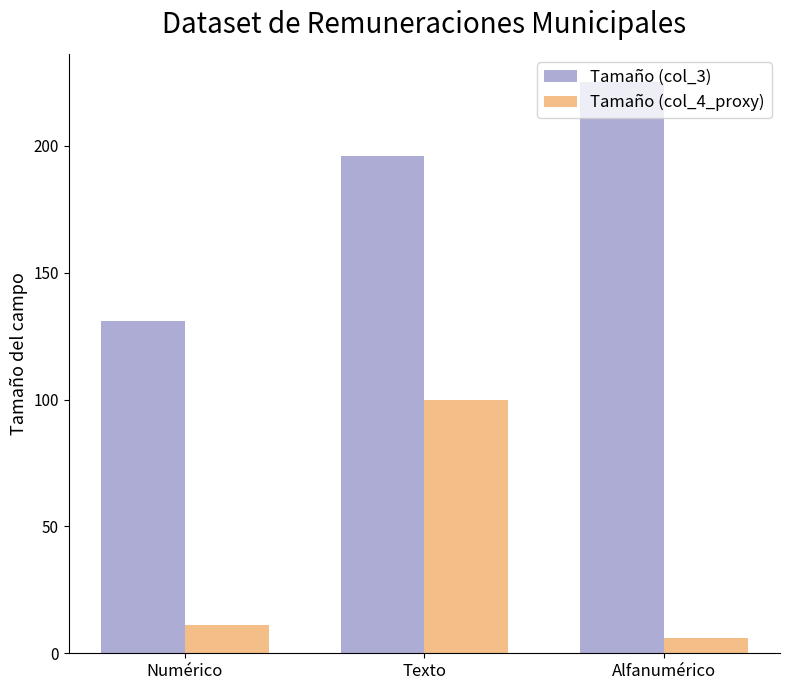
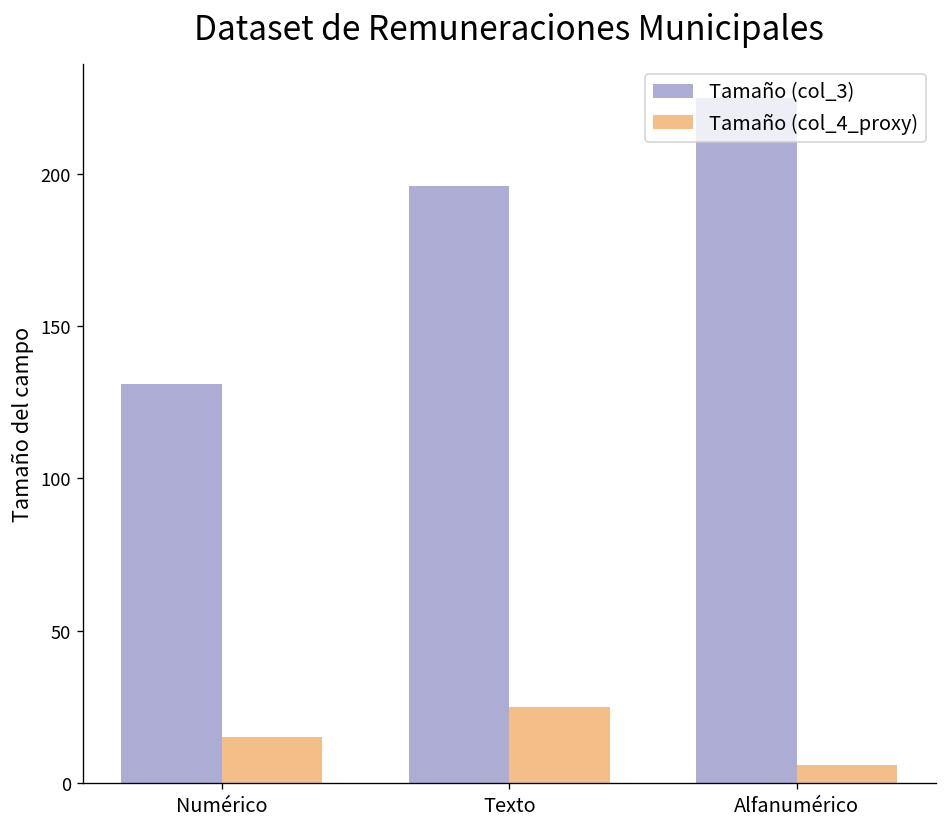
Tamaño (col_4_proxy), Numérico: 11 -> 15
Tamaño (col_4_proxy), Texto: 100 -> 25
